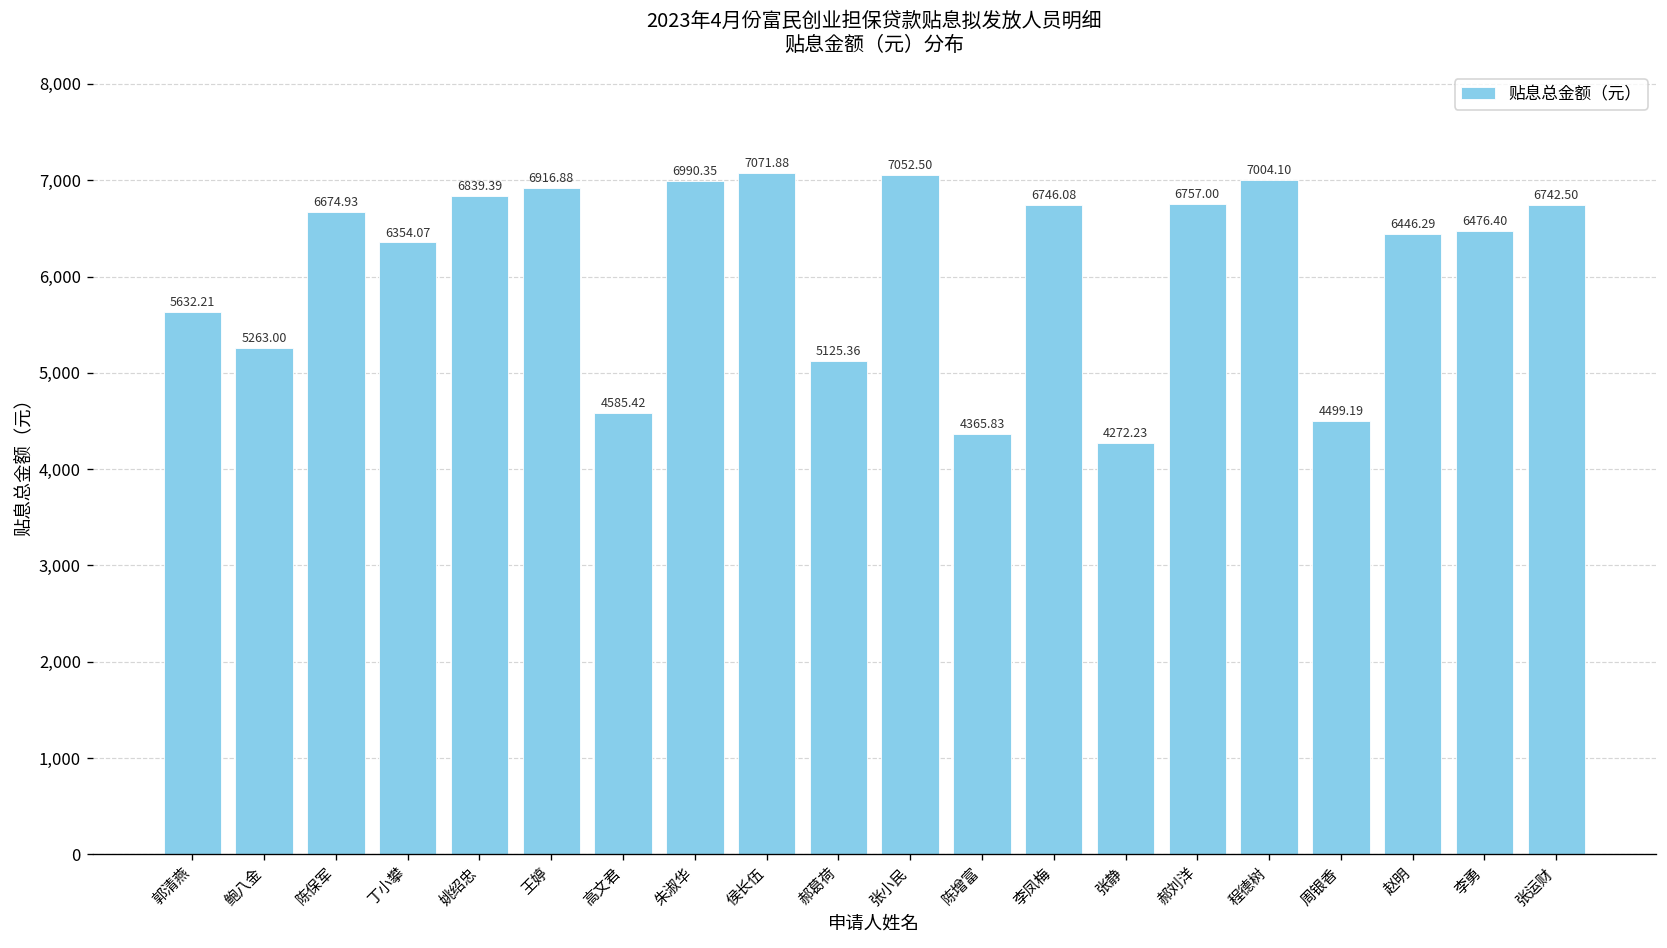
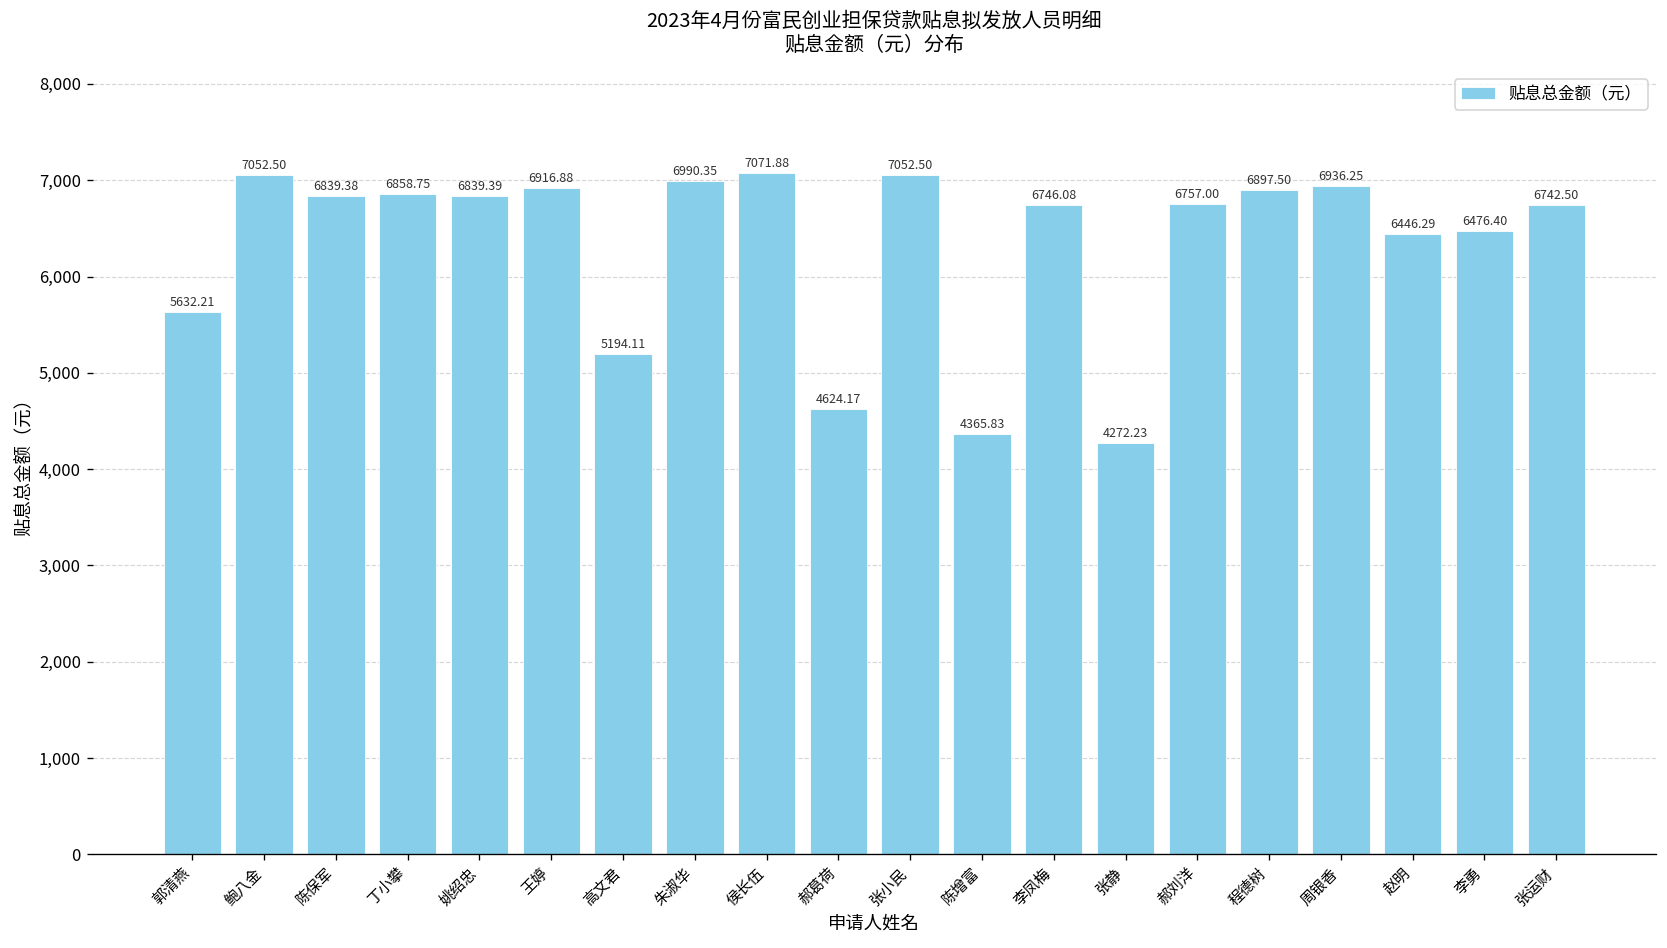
鲍八金: 5263.00 -> 7052.50
陈保军: 6674.93 -> 6839.38
丁小攀: 6354.07 -> 6858.75
高文君: 4585.42 -> 5194.11
郝葛荷: 5125.36 -> 4624.17
程德树: 7004.10 -> 6897.50
周银香: 4499.19 -> 6936.25
